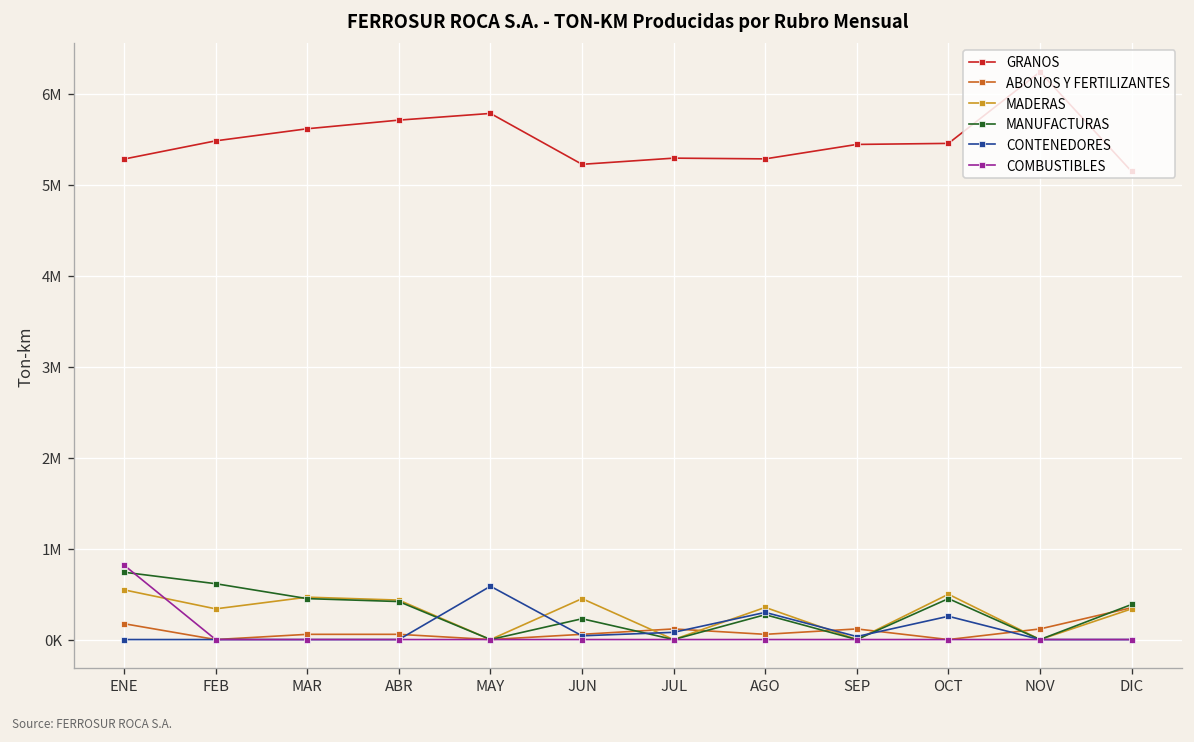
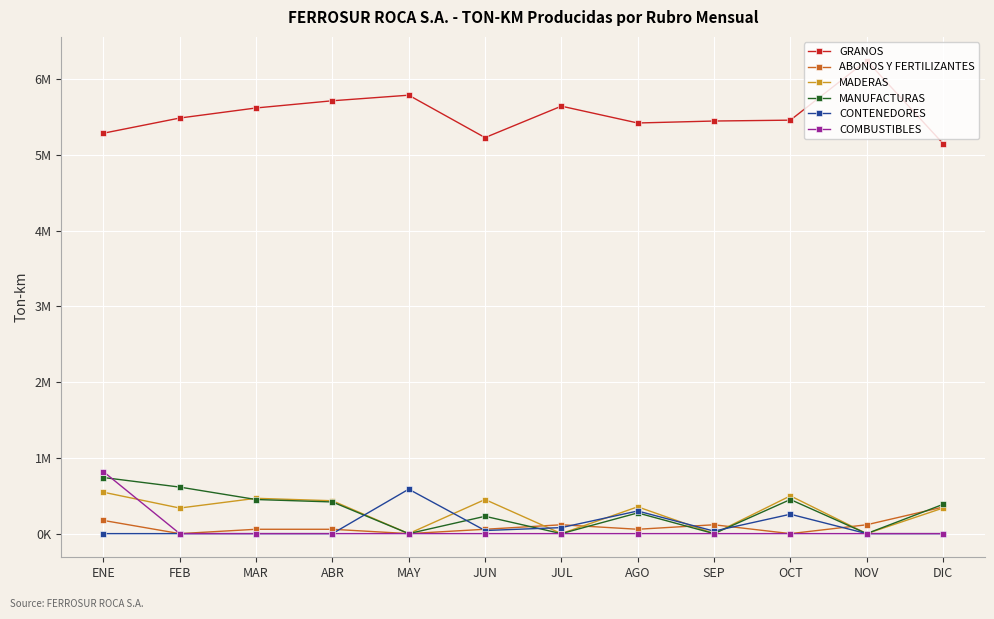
GRANOS, JUL: 5300000 -> 5600000
GRANOS, AGO: 5300000 -> 5400000
